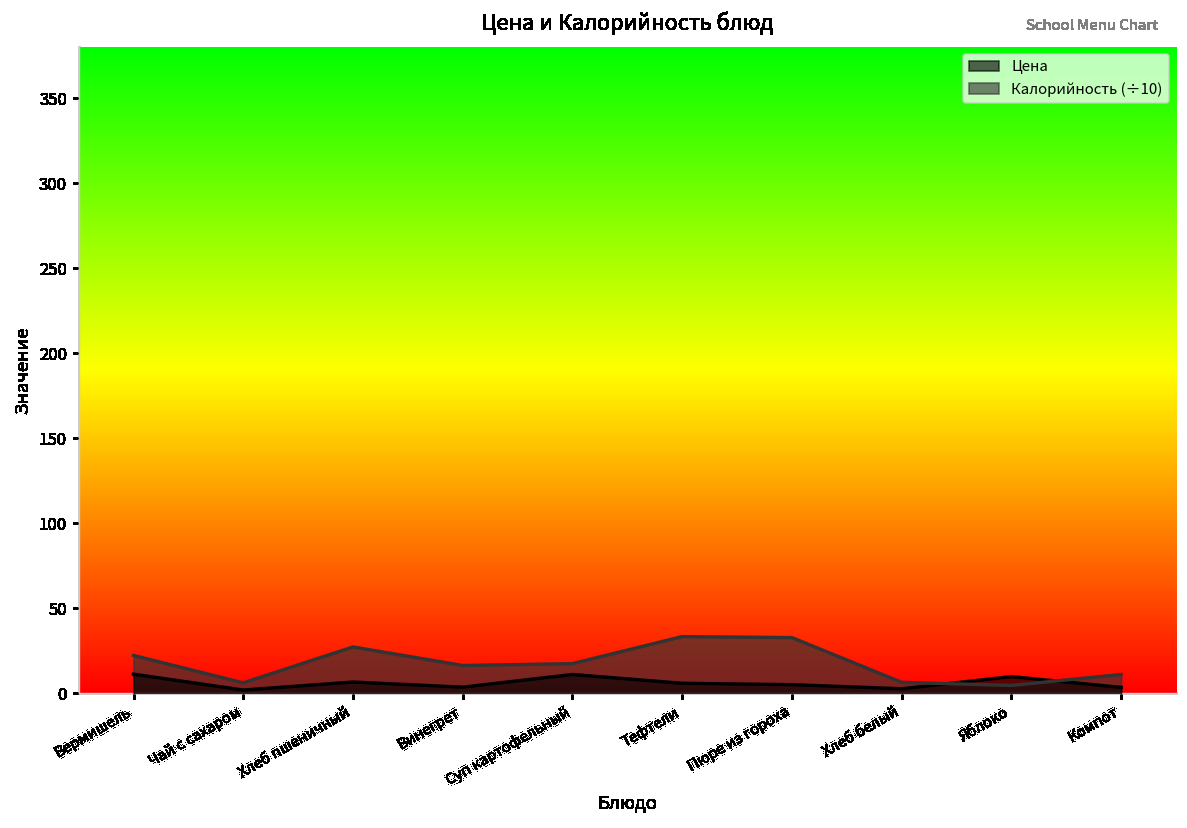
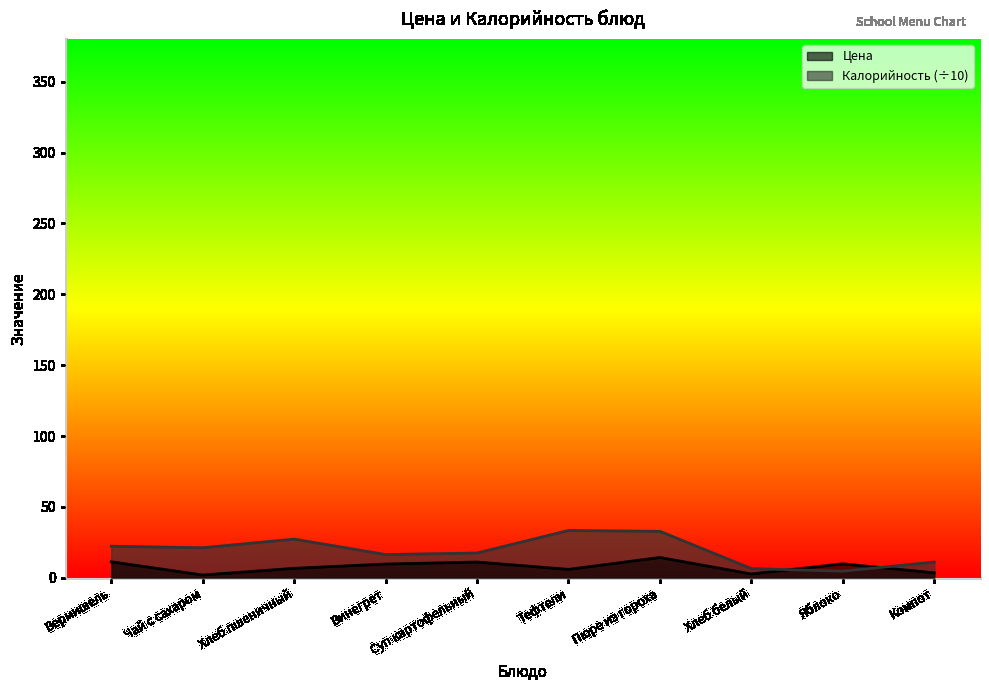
Калорийность (÷10), Чай с сахаром: 6 -> 21
Цена, Винегрет: 4 -> 10
Цена, Пюре из гороха: 5 -> 14
